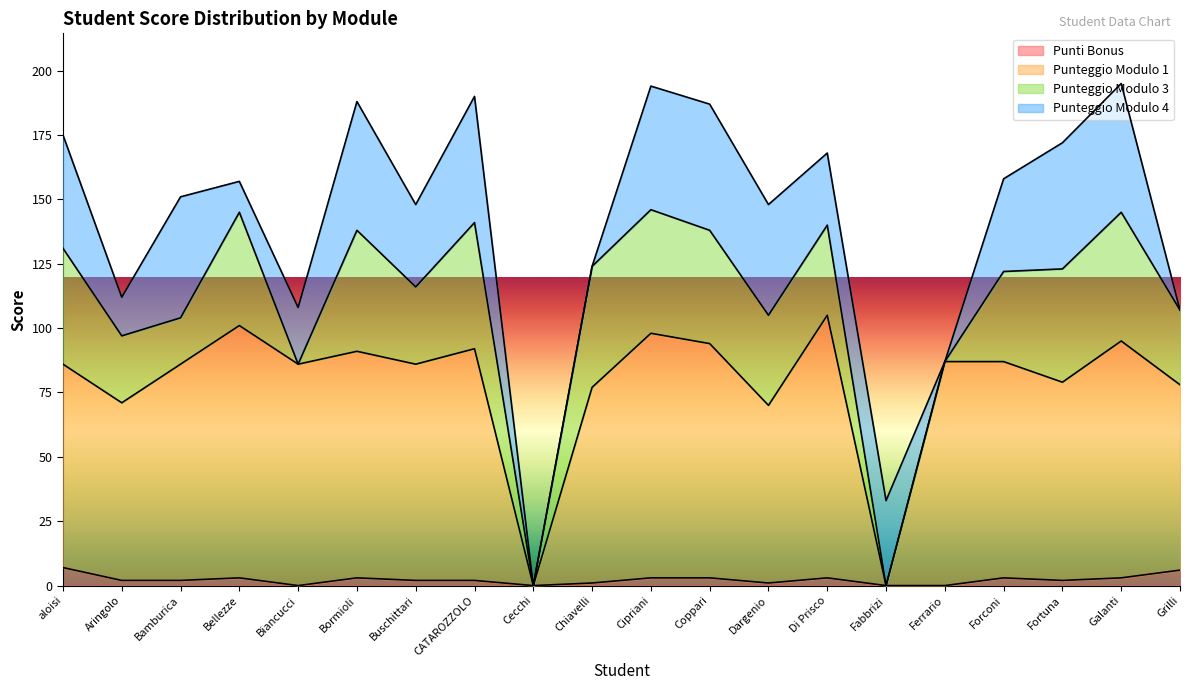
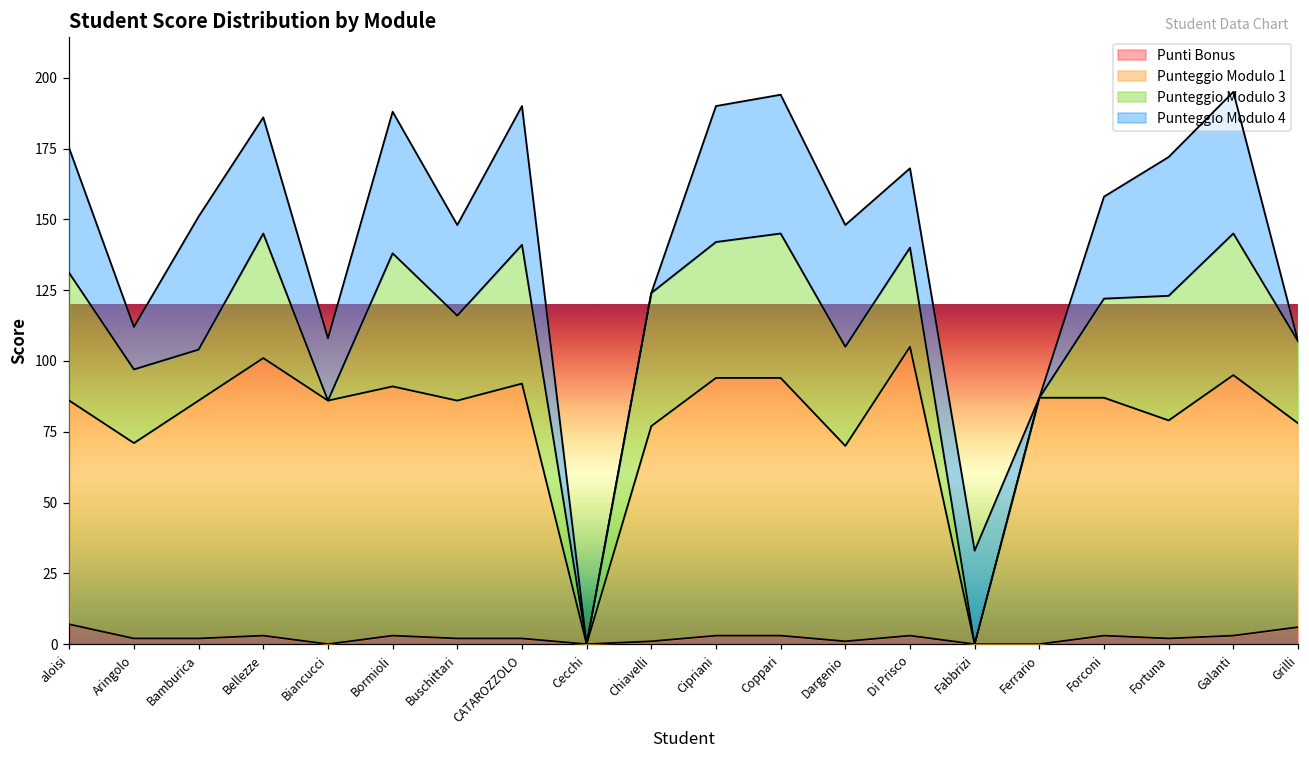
Punteggio Modulo 4, Bellezze: 12 -> 41
Punteggio Modulo 1, Cipriani: 95 -> 91
Punteggio Modulo 3, Coppari: 44 -> 51
